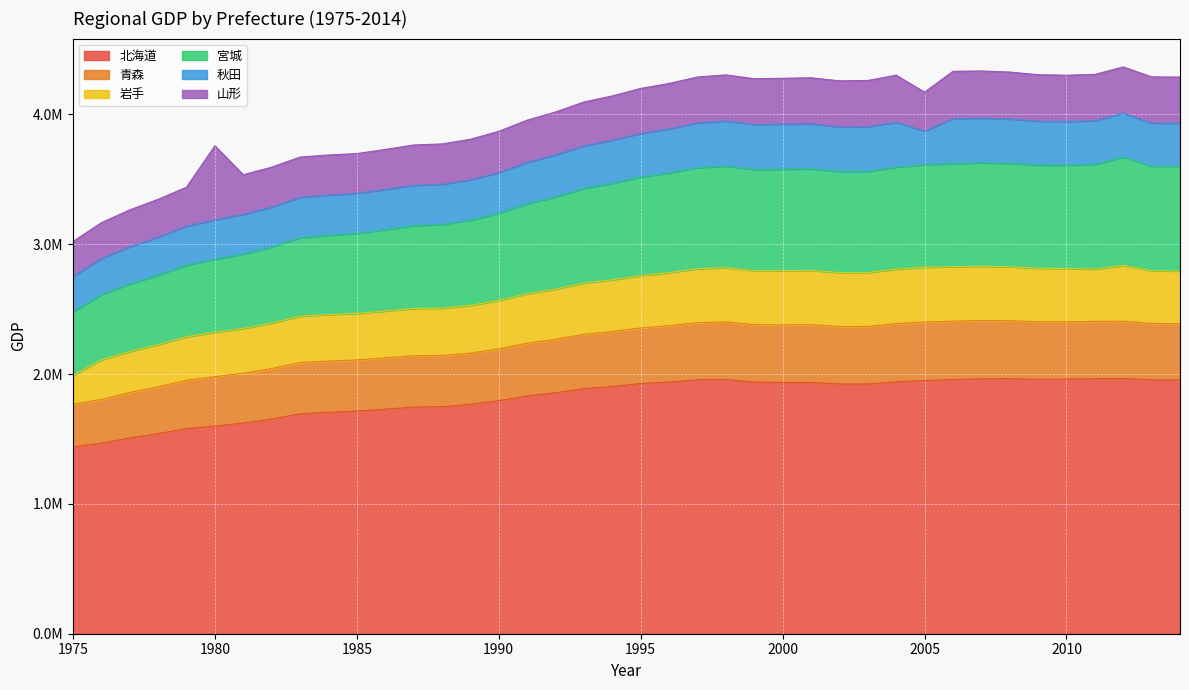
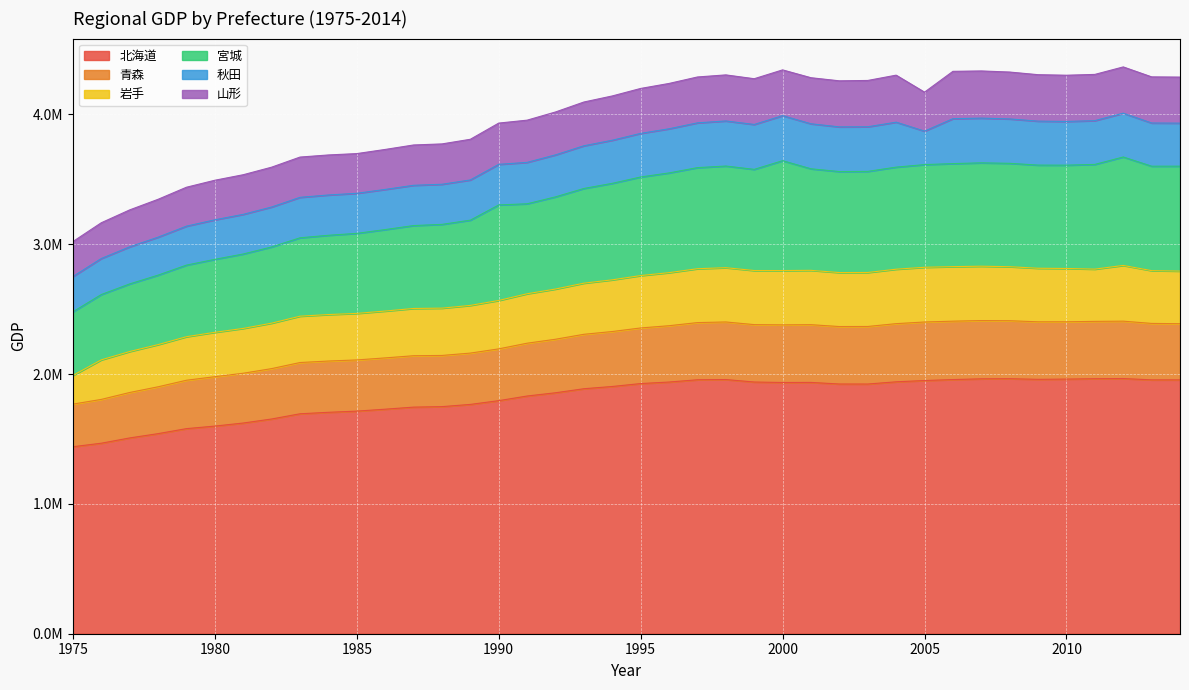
山形, 1980: 570000 -> 300000
宮城, 1990: 670000 -> 740000
宮城, 2000: 780000 -> 850000
